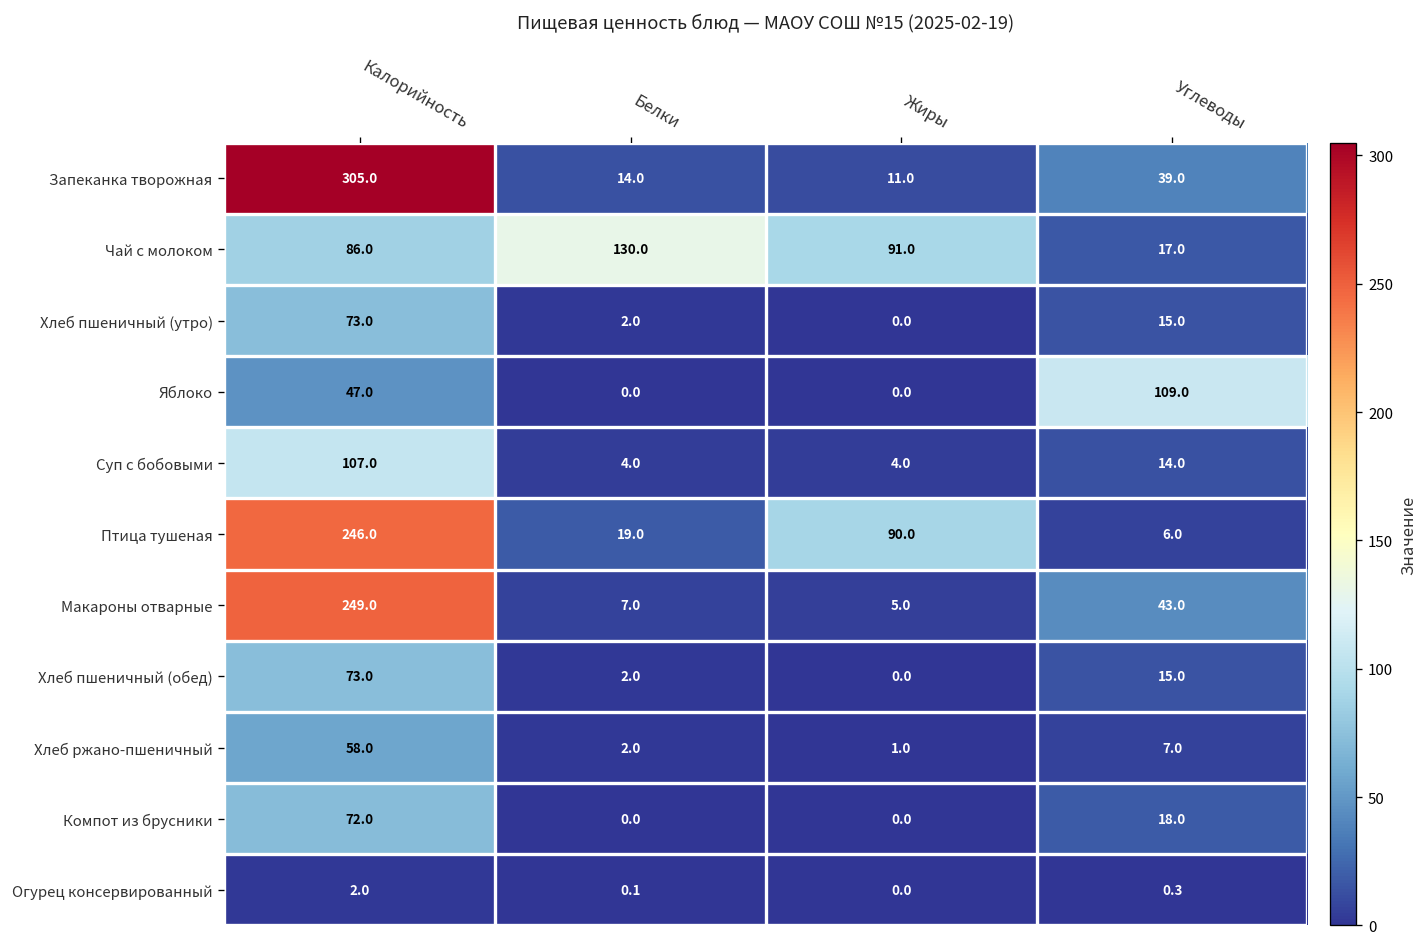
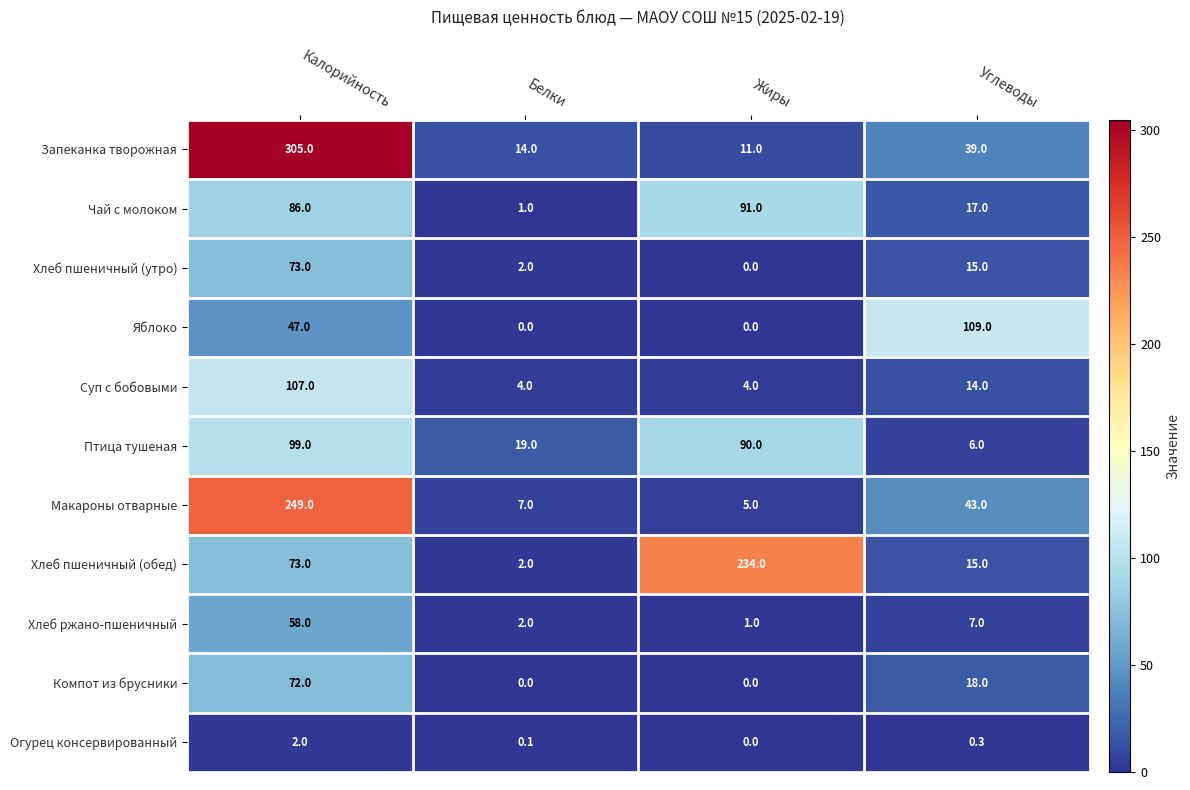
Чай с молоком, Белки: 130.0 -> 1.0
Птица тушеная, Калорийность: 246.0 -> 99.0
Хлеб пшеничный (обед), Жиры: 0.0 -> 234.0
